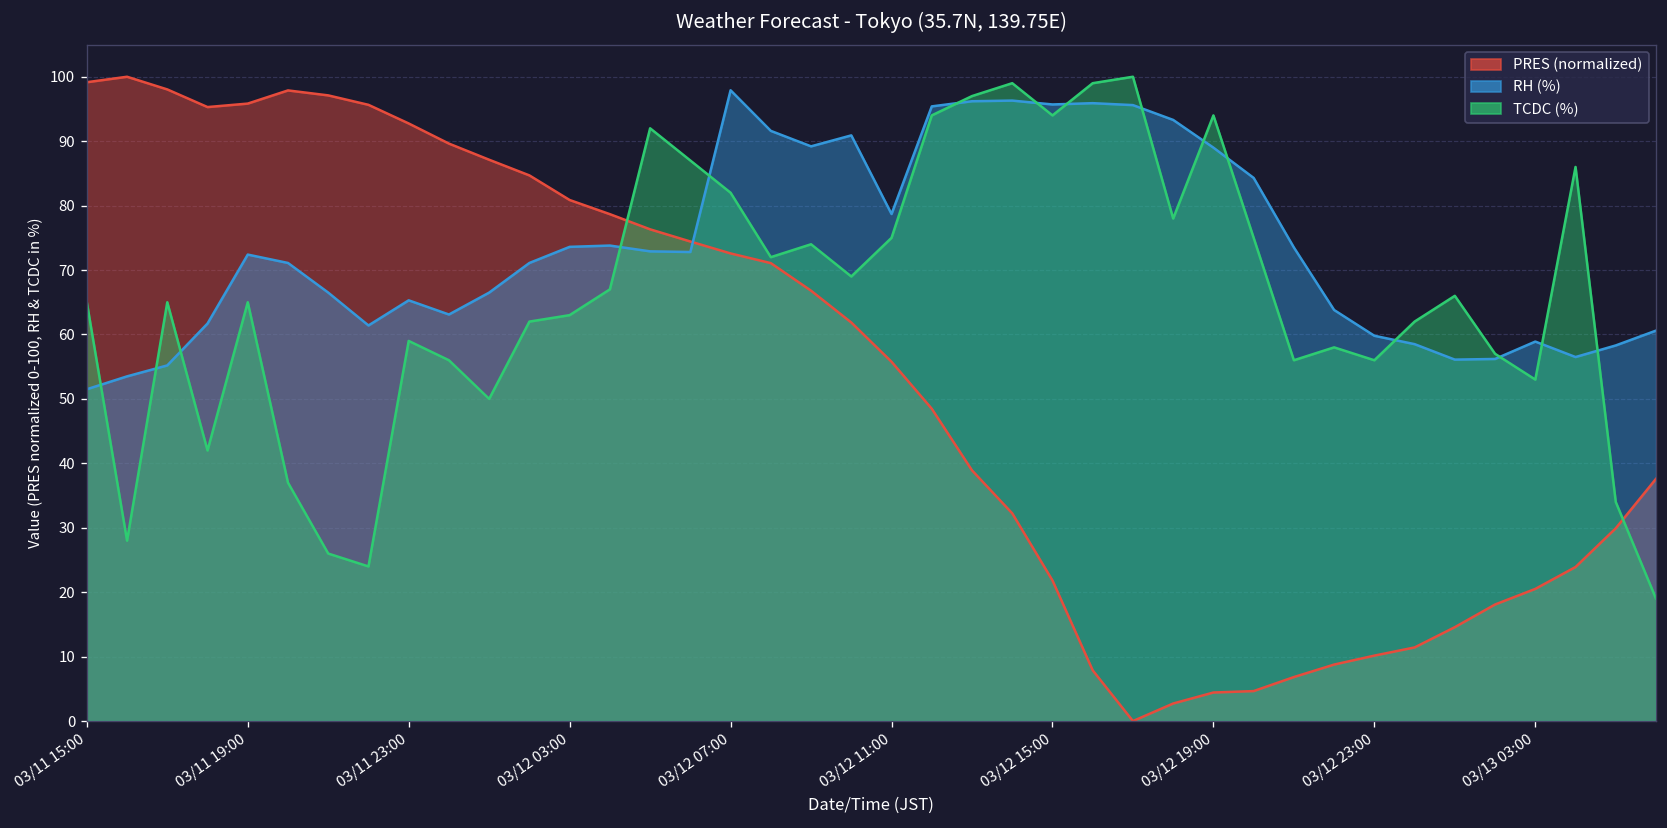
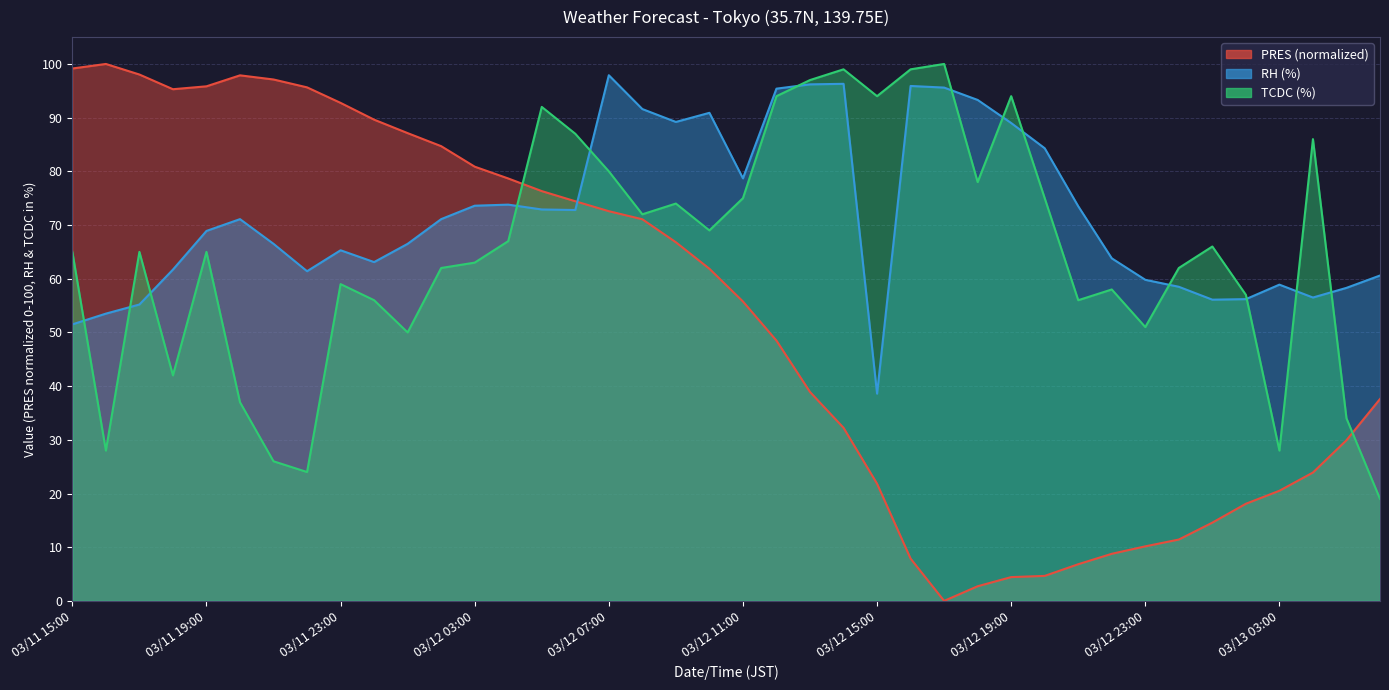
RH (%), 03/11 19:00: 72 -> 69
TCDC (%), 03/12 07:00: 82 -> 80
RH (%), 03/12 15:00: 96 -> 39
TCDC (%), 03/12 23:00: 56 -> 51
TCDC (%), 03/13 03:00: 53 -> 28
